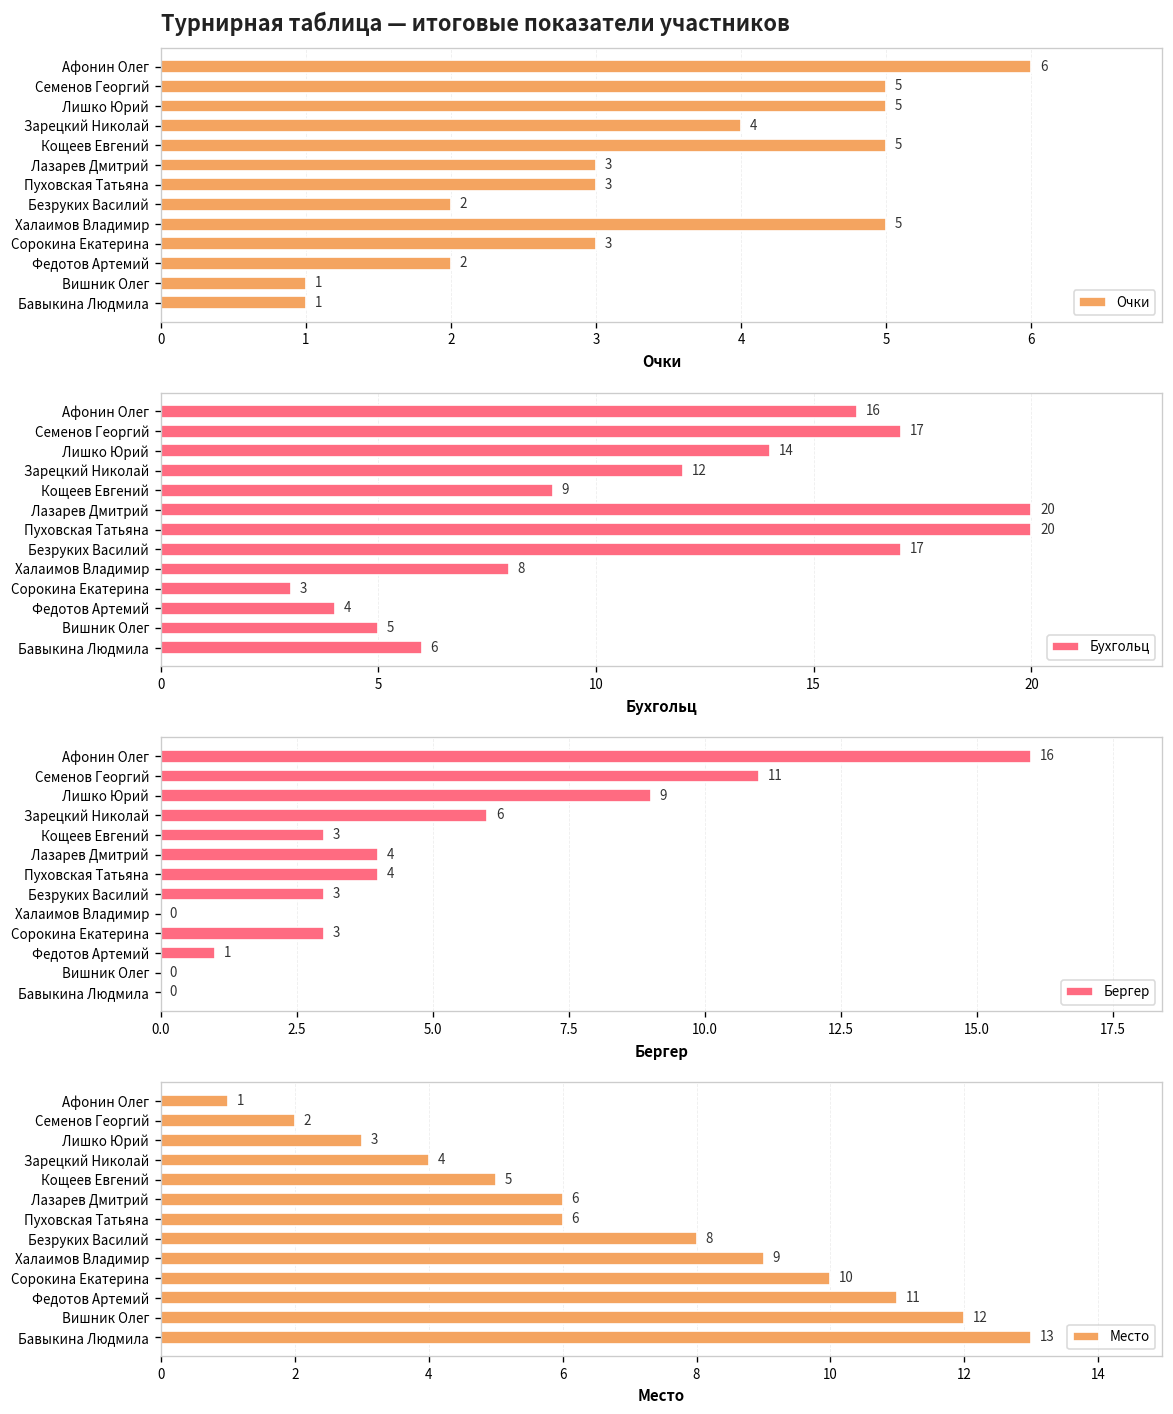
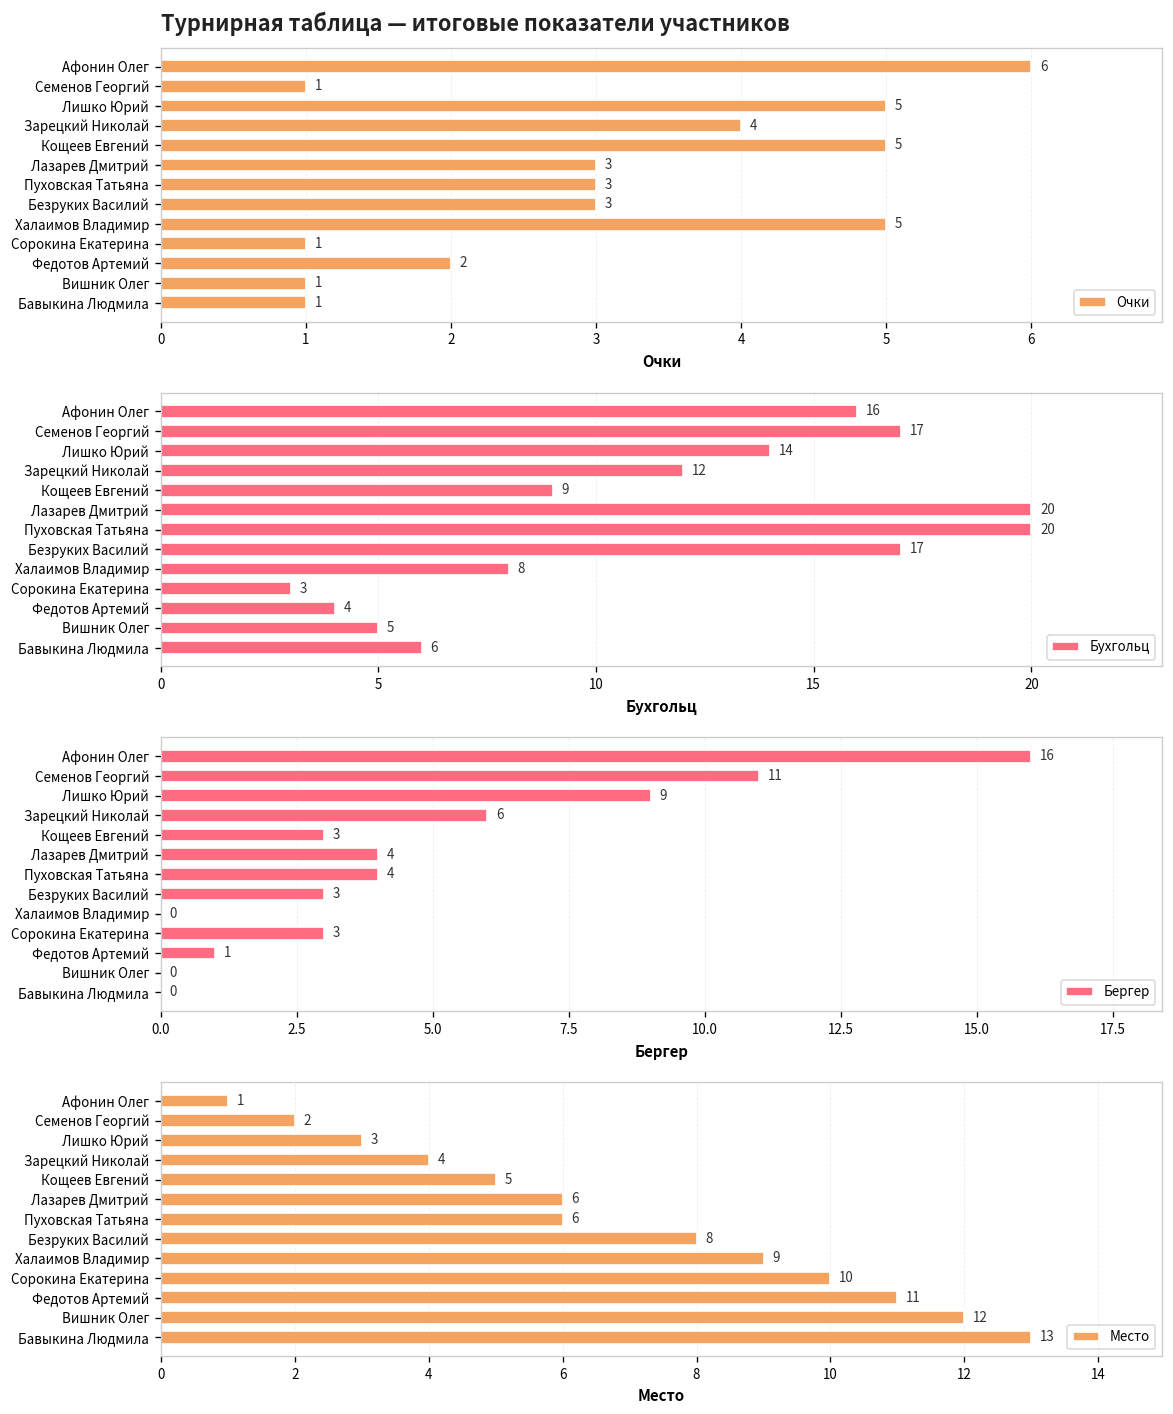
Турнирная таблица — итоговые показатели участников, Семенов Георгий: 5 -> 1
Турнирная таблица — итоговые показатели участников, Безруких Василий: 2 -> 3
Турнирная таблица — итоговые показатели участников, Сорокина Екатерина: 3 -> 1
